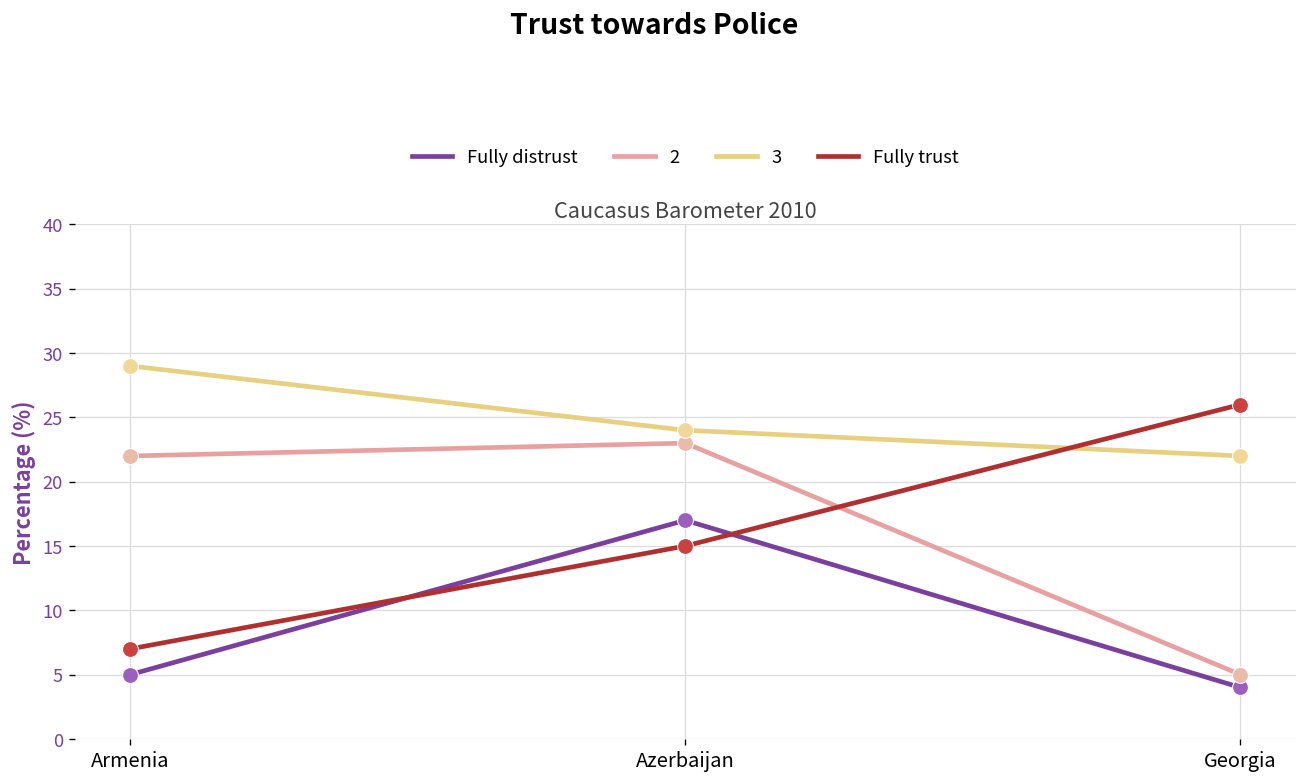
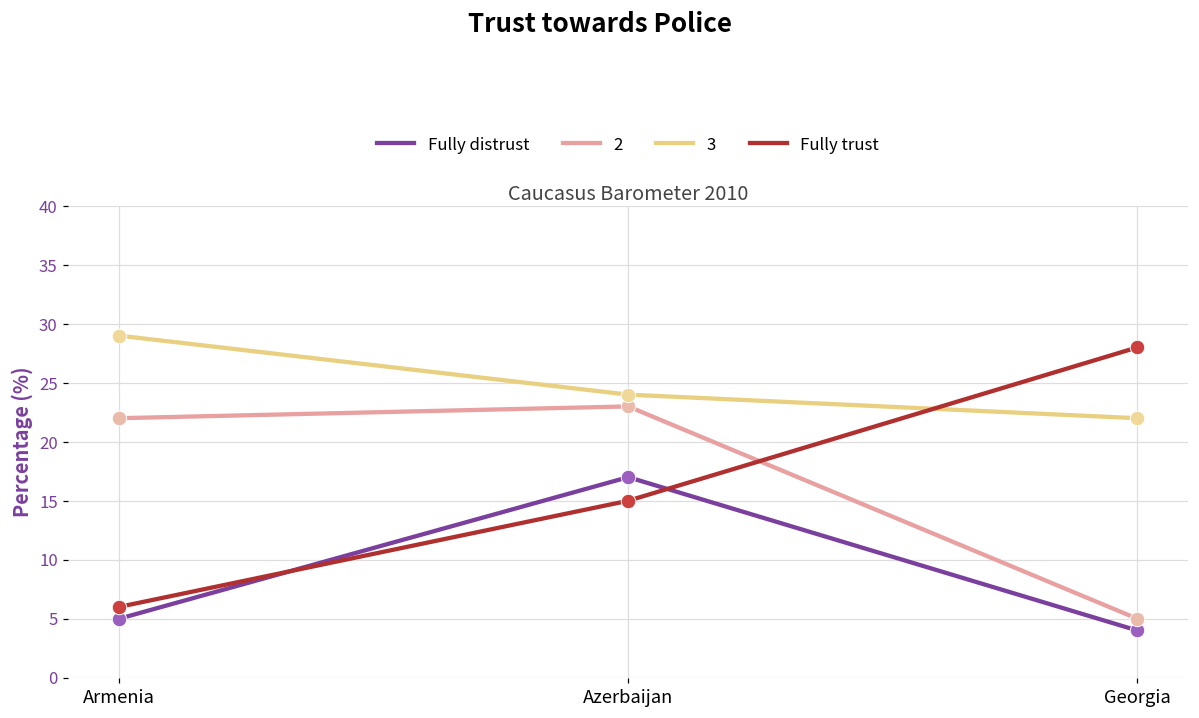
Fully trust, Armenia: 7 -> 6
Fully trust, Georgia: 26 -> 28
